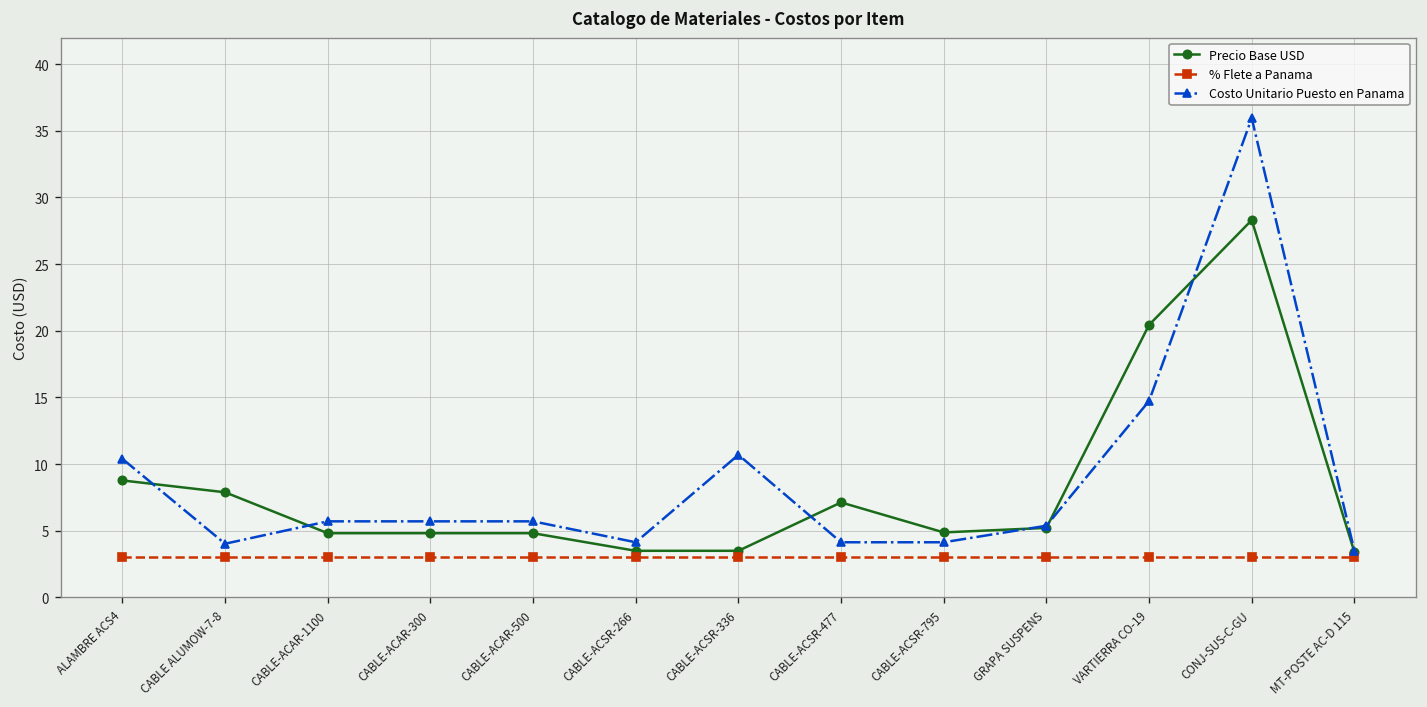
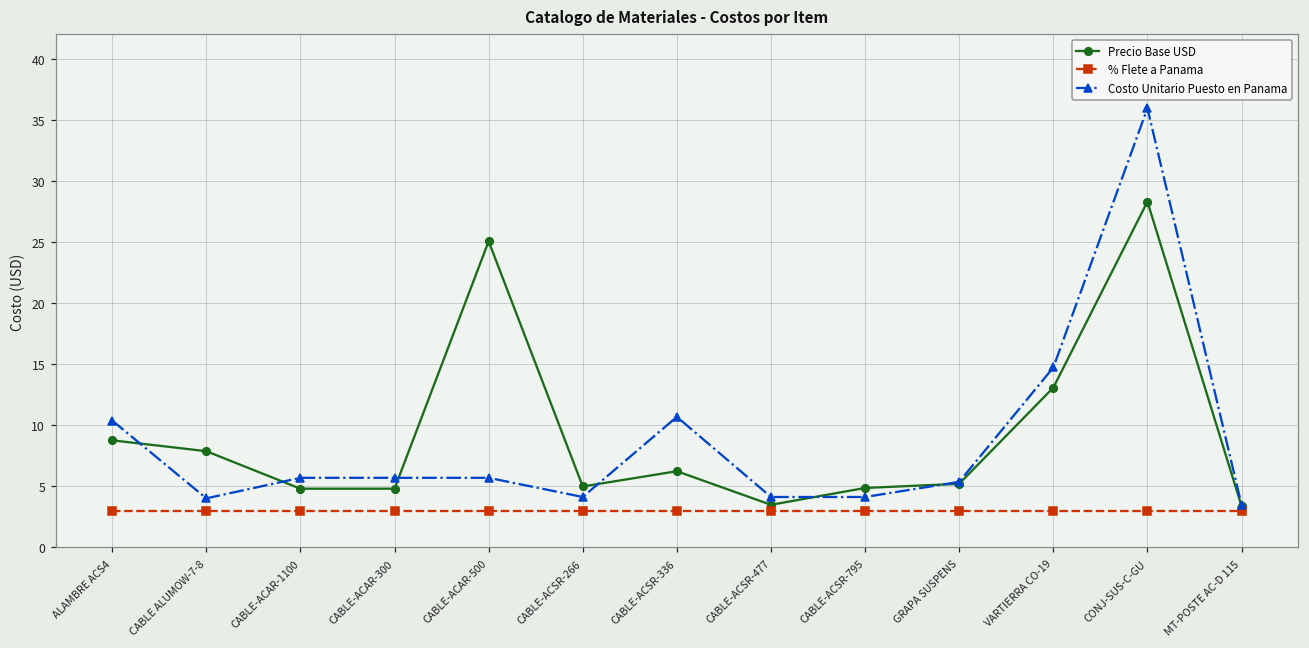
Precio Base USD, CABLE-ACAR-500: 4.8 -> 25.1
Precio Base USD, CABLE-ACSR-266: 3.5 -> 5.0
Precio Base USD, CABLE-ACSR-336: 3.5 -> 6.2
Precio Base USD, CABLE-ACSR-477: 7.1 -> 3.5
Precio Base USD, VARTIERRA CO-19: 20.4 -> 13.1
